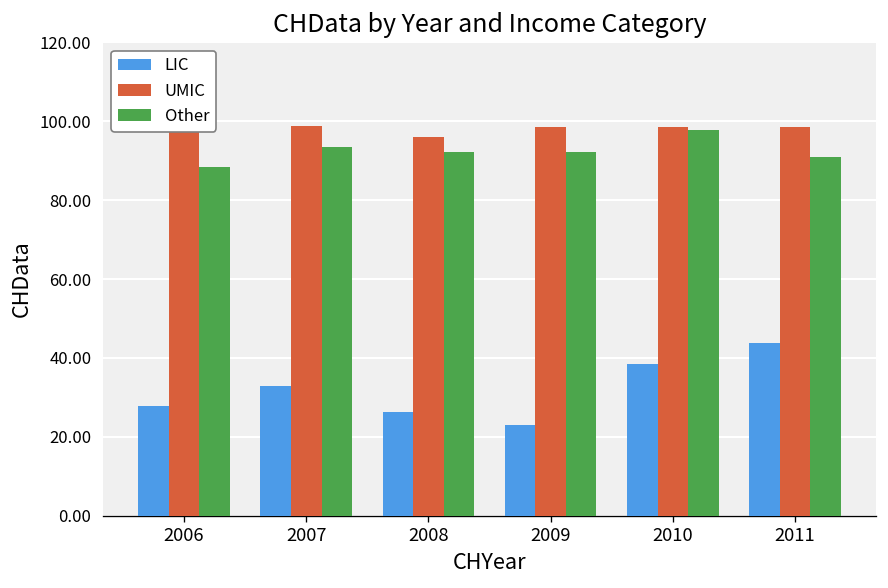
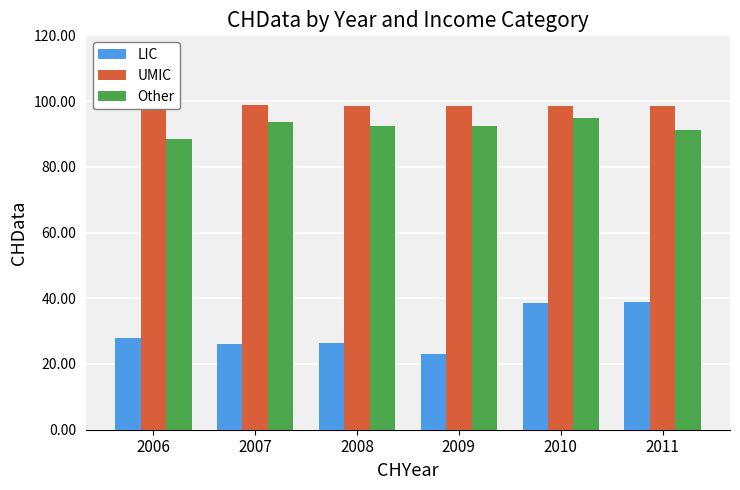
LIC, 2007: 33 -> 26
UMIC, 2008: 96 -> 99
Other, 2010: 98 -> 95
LIC, 2011: 44 -> 39
